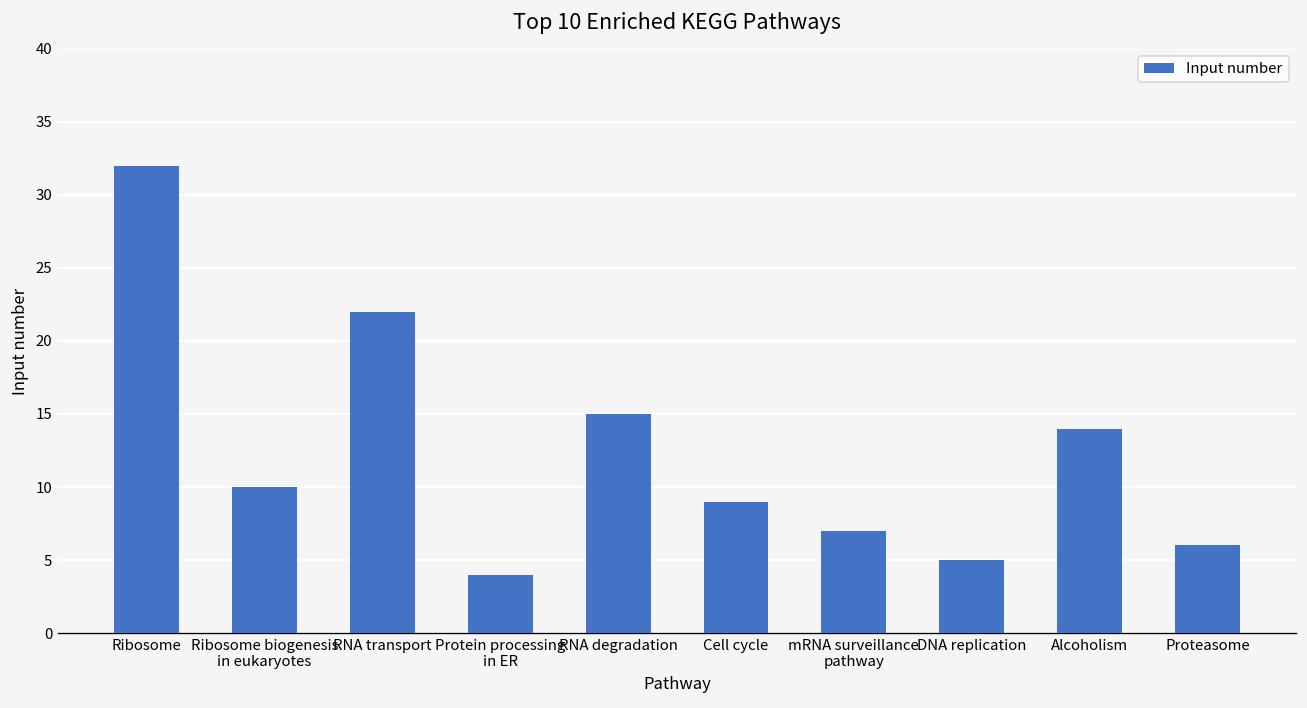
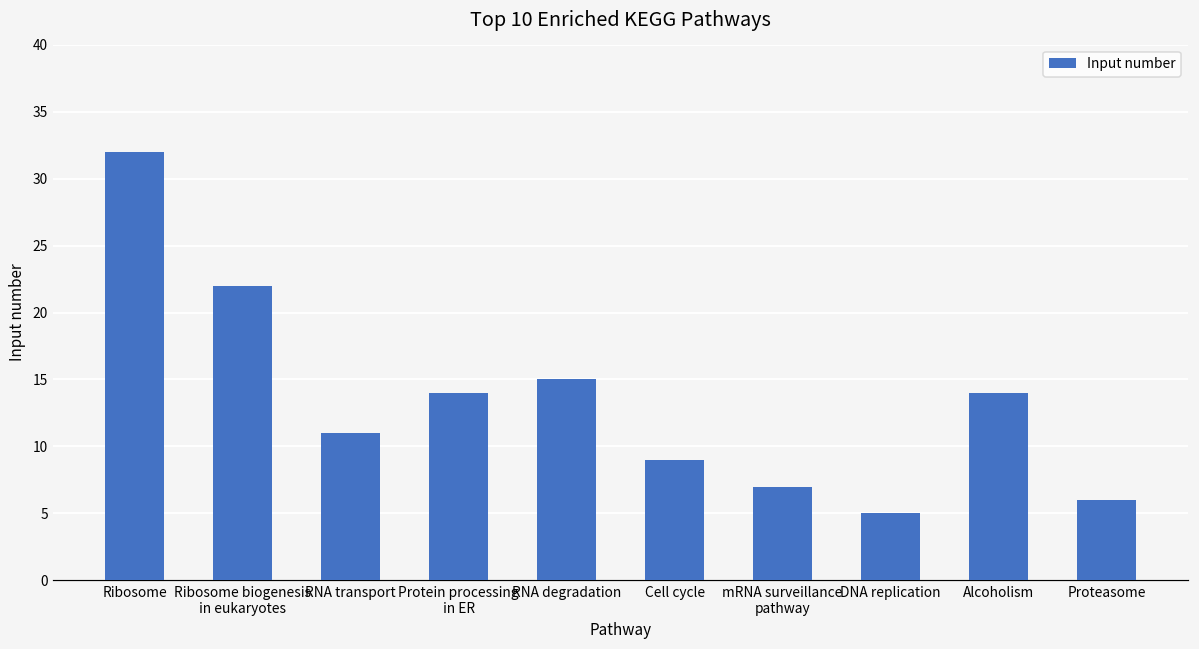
Ribosome biogenesis in eukaryotes: 10 -> 22
RNA transport: 22 -> 11
Protein processing in ER: 4 -> 14
